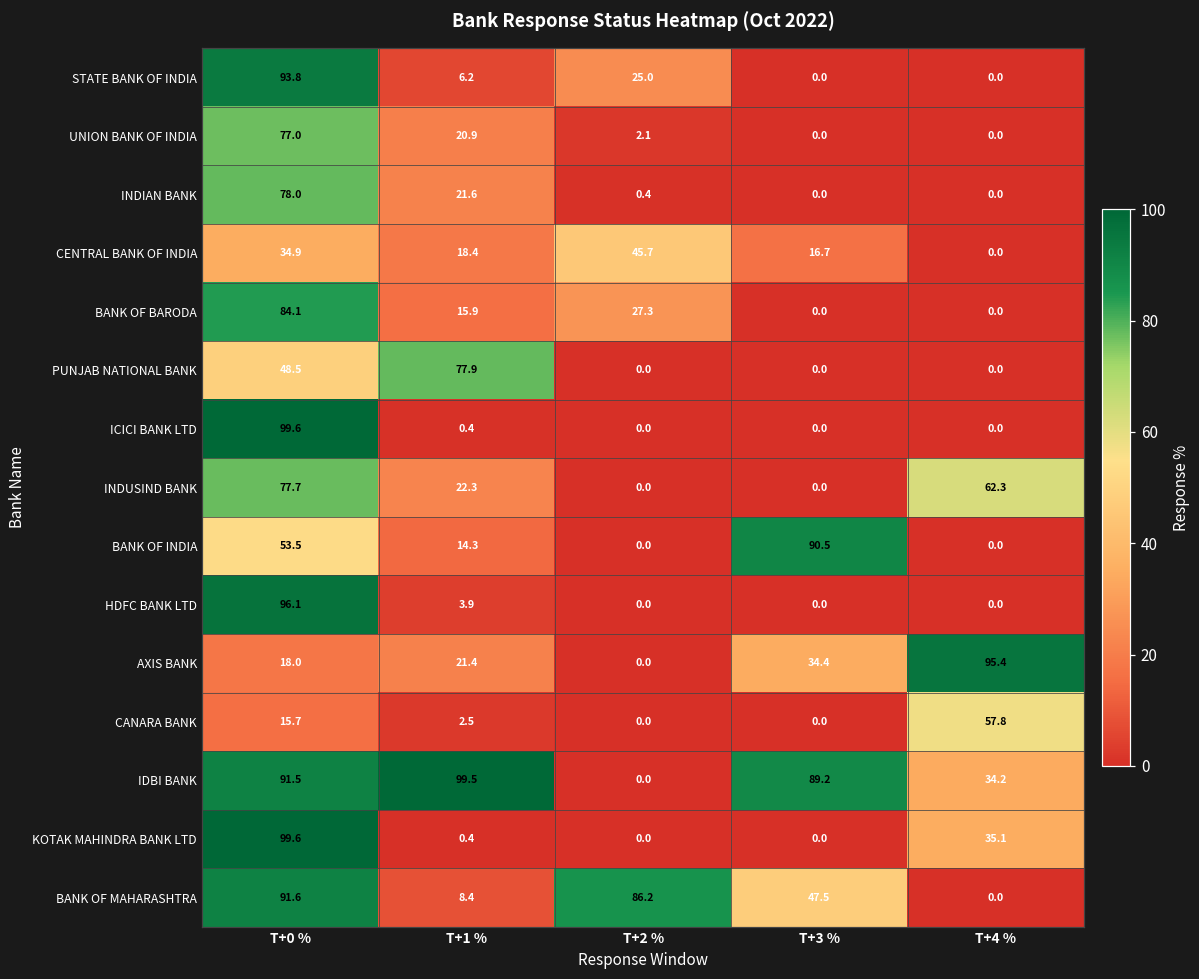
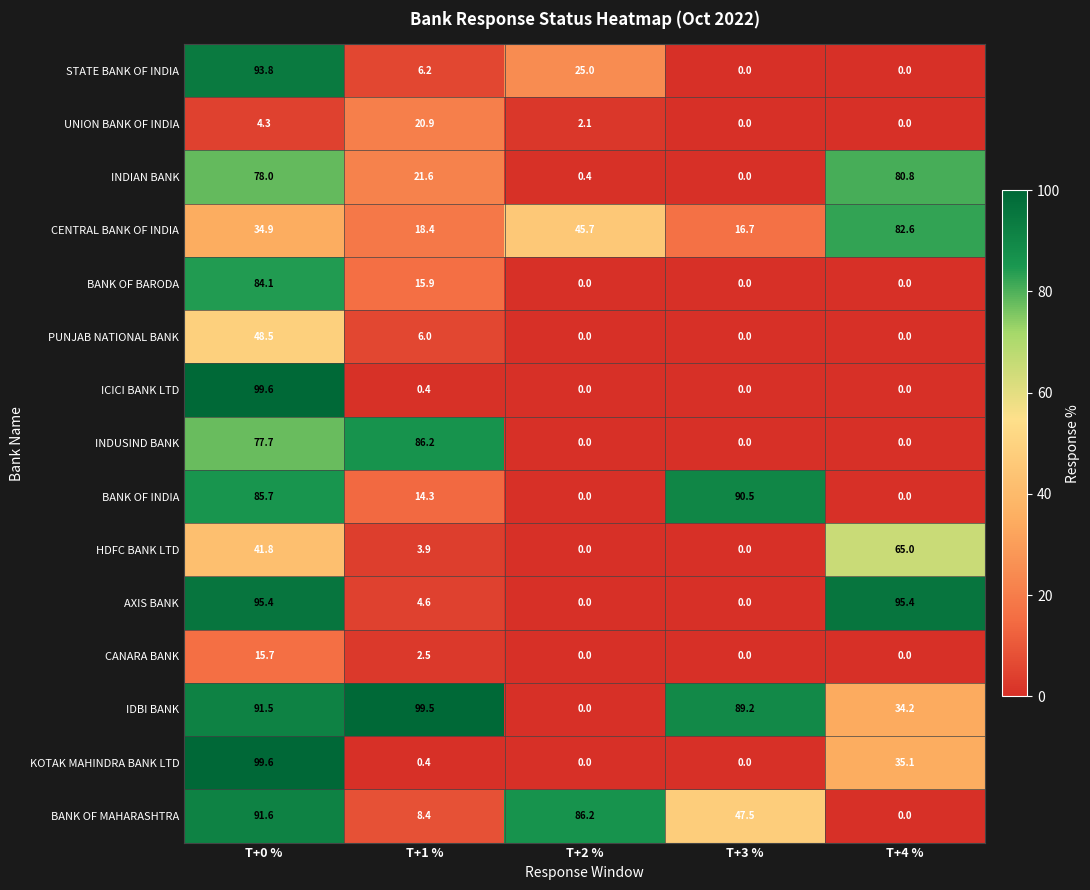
UNION BANK OF INDIA, T+0 %: 77.0 -> 4.3
INDIAN BANK, T+4 %: 0.0 -> 80.8
CENTRAL BANK OF INDIA, T+4 %: 0.0 -> 82.6
BANK OF BARODA, T+2 %: 27.3 -> 0.0
PUNJAB NATIONAL BANK, T+1 %: 77.9 -> 6.0
INDUSIND BANK, T+1 %: 22.3 -> 86.2
INDUSIND BANK, T+4 %: 62.3 -> 0.0
BANK OF INDIA, T+0 %: 53.5 -> 85.7
HDFC BANK LTD, T+0 %: 96.1 -> 41.8
HDFC BANK LTD, T+4 %: 0.0 -> 65.0
AXIS BANK, T+0 %: 18.0 -> 95.4
AXIS BANK, T+1 %: 21.4 -> 4.6
AXIS BANK, T+3 %: 34.4 -> 0.0
CANARA BANK, T+4 %: 57.8 -> 0.0
